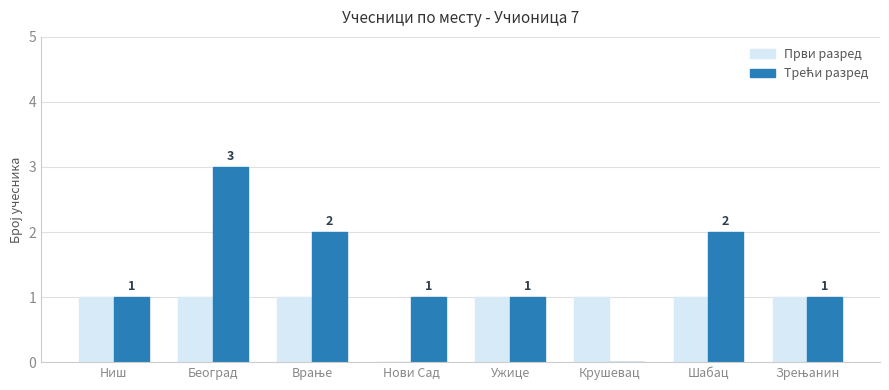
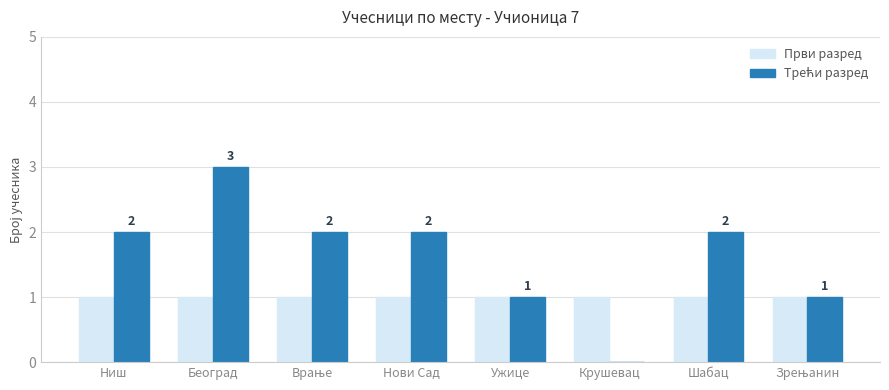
Трећи разред, Ниш: 1 -> 2
Први разред, Нови Сад: 0 -> 1
Трећи разред, Нови Сад: 1 -> 2
